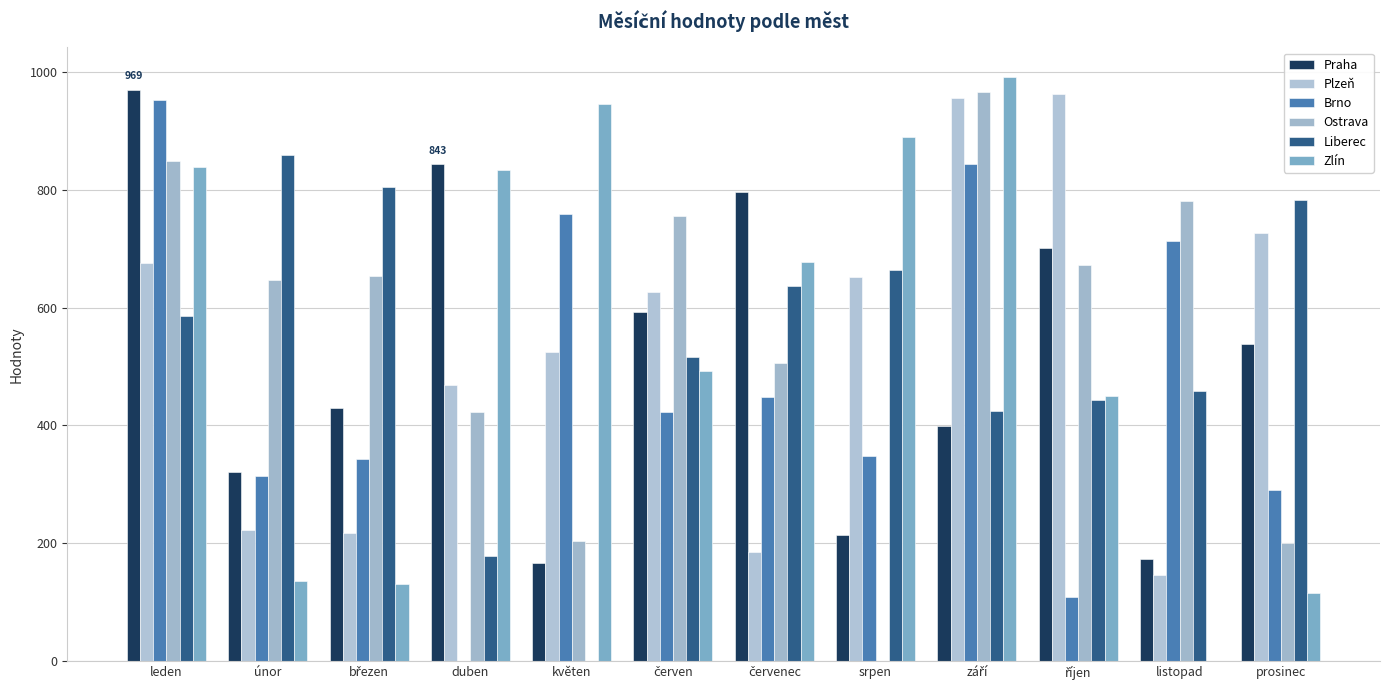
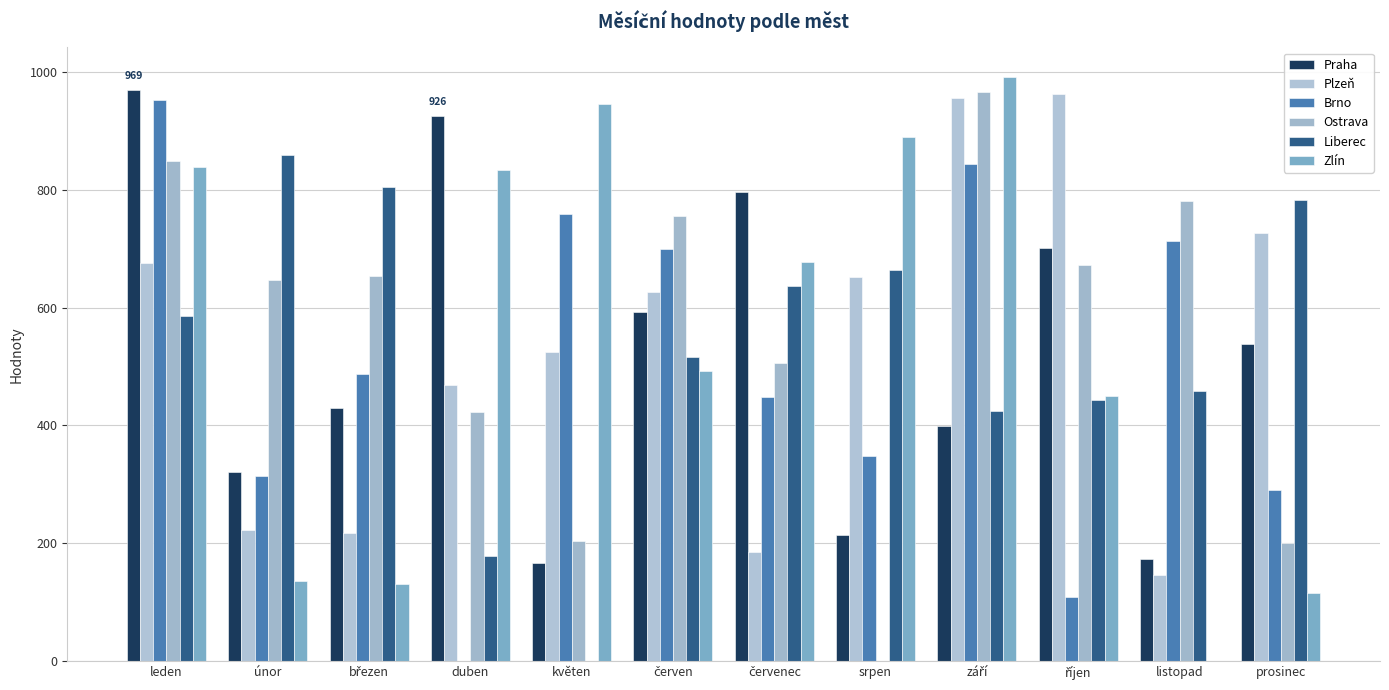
Brno, březen: 340 -> 490
Praha, duben: 843 -> 926
Brno, červen: 420 -> 700
